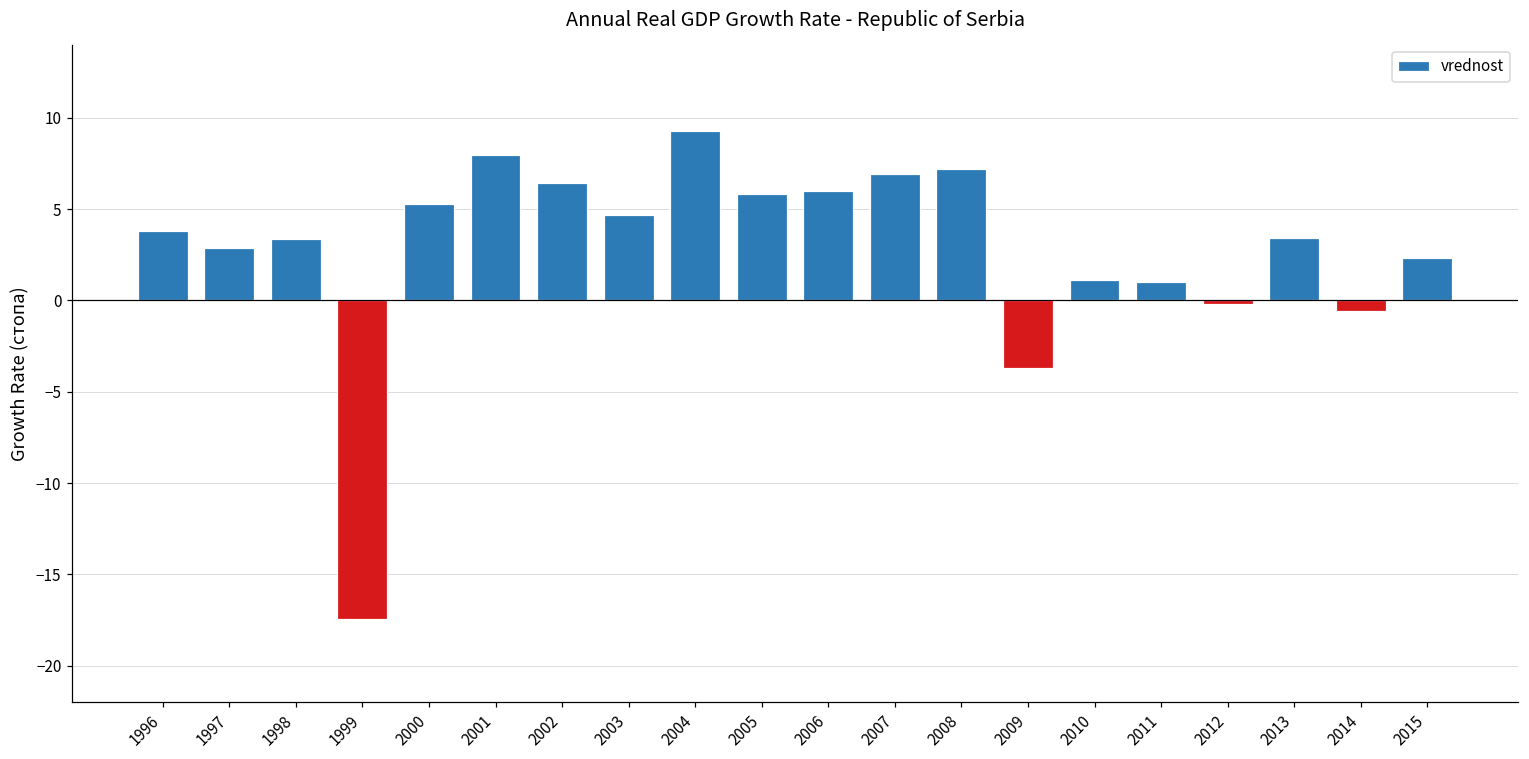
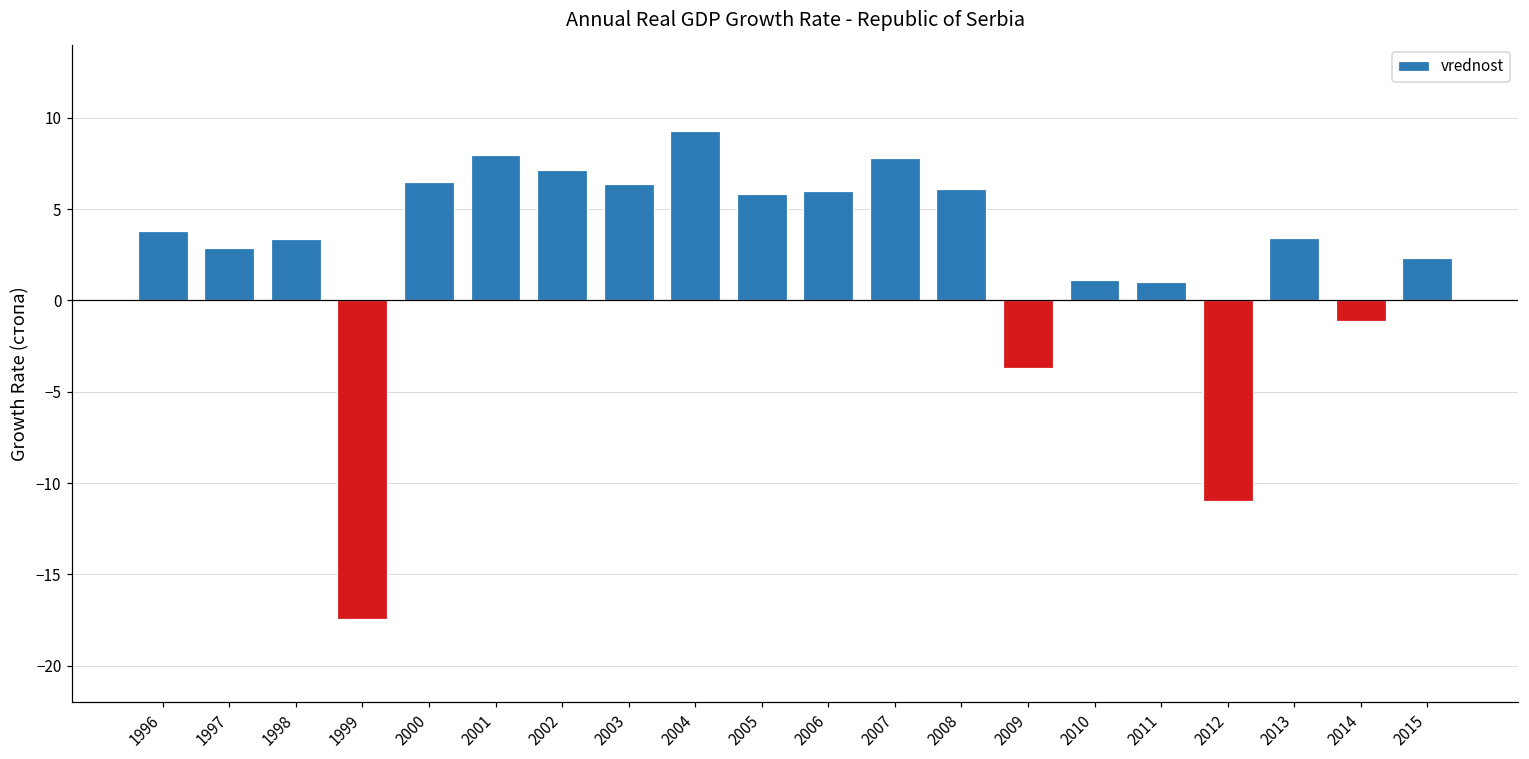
2000: 5.3 -> 6.5
2002: 6.4 -> 7.2
2003: 4.7 -> 6.4
2007: 6.9 -> 7.8
2008: 7.2 -> 6.1
2012: -0.2 -> -11.0
2014: -0.6 -> -1.1
